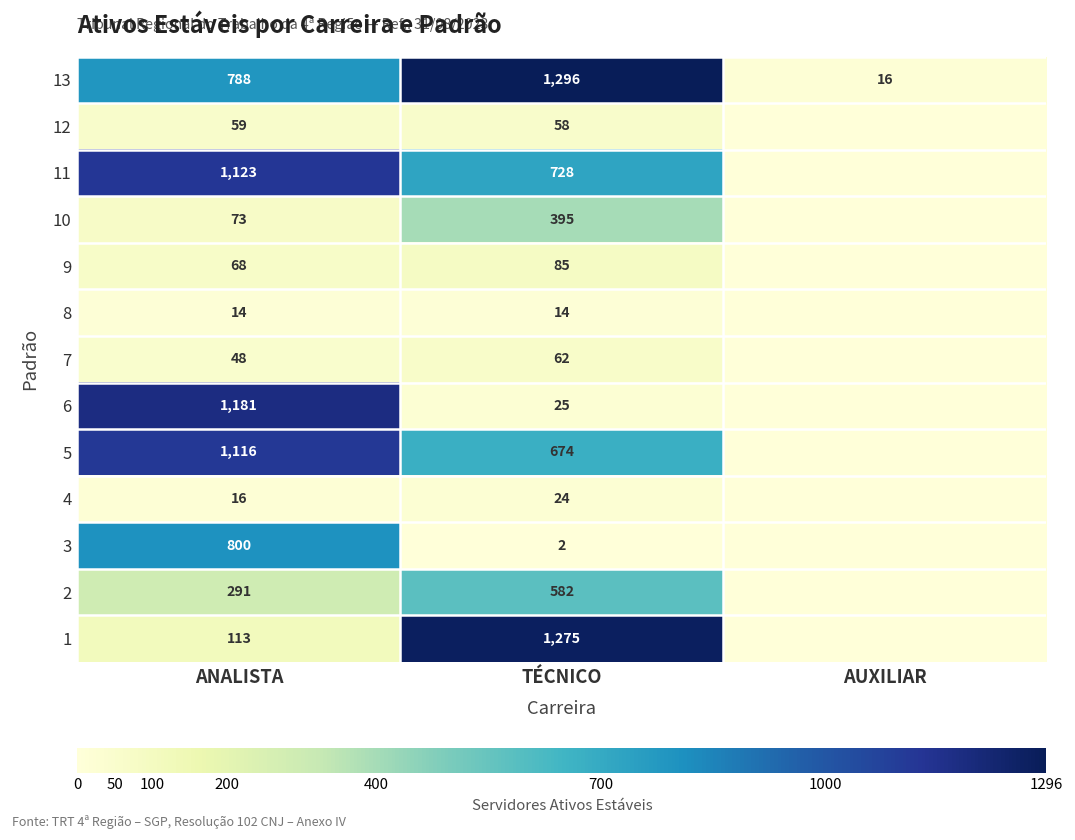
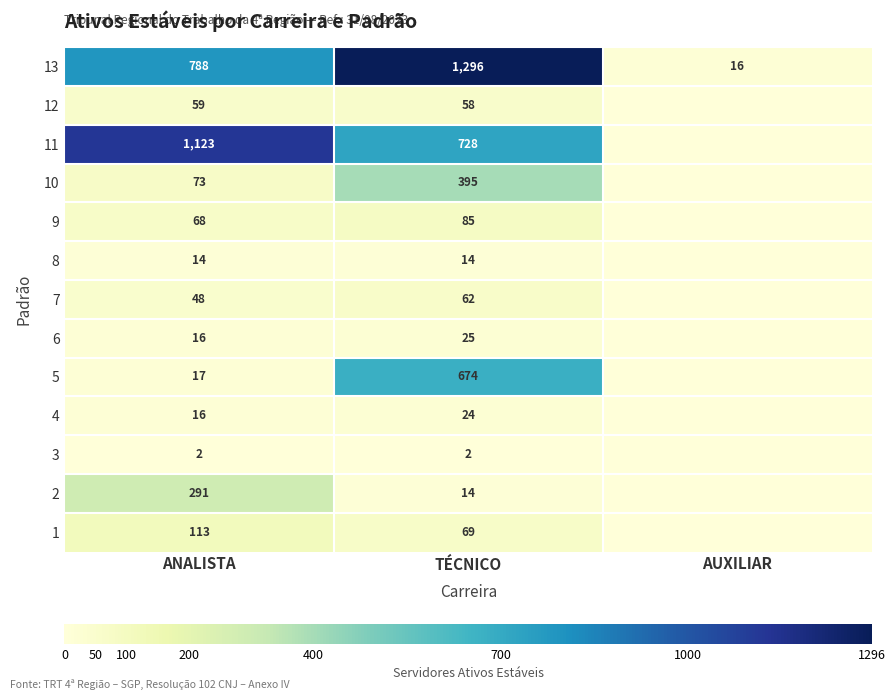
6, ANALISTA: 1,181 -> 16
5, ANALISTA: 1,116 -> 17
3, ANALISTA: 800 -> 2
2, TÉCNICO: 582 -> 14
1, TÉCNICO: 1,275 -> 69
